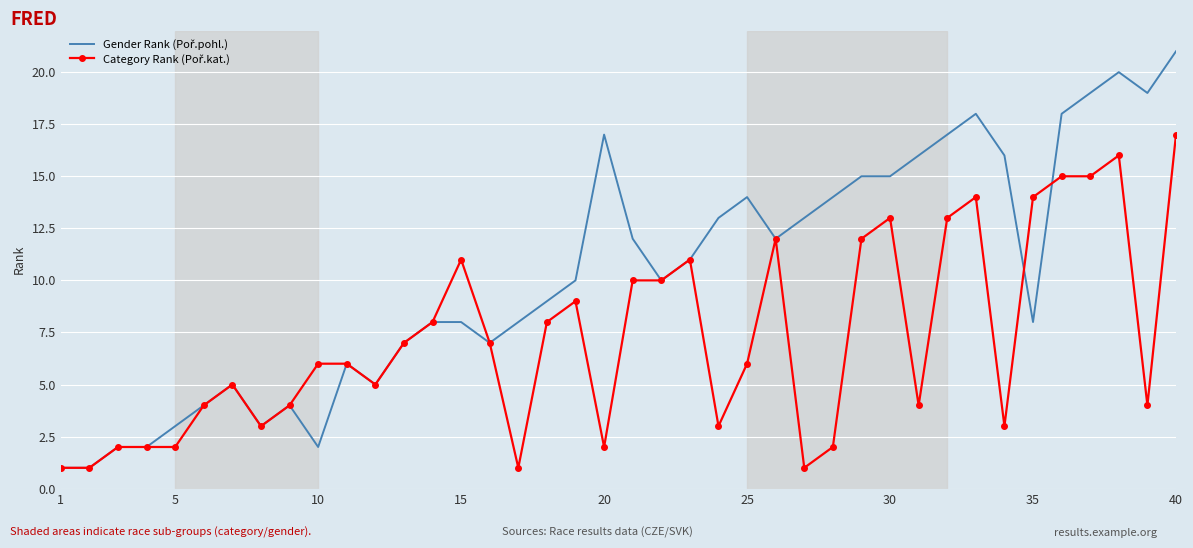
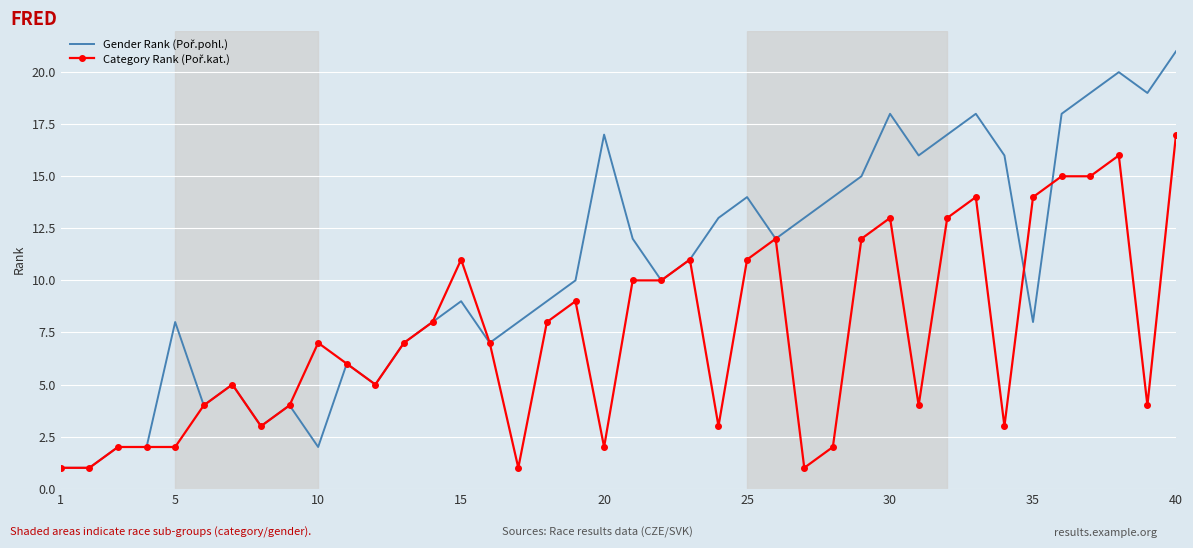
Gender Rank (Poř.pohl.), 5: 3 -> 8
Category Rank (Poř.kat.), 10: 6 -> 7
Gender Rank (Poř.pohl.), 15: 8 -> 9
Category Rank (Poř.kat.), 25: 6 -> 11
Gender Rank (Poř.pohl.), 30: 15 -> 18
